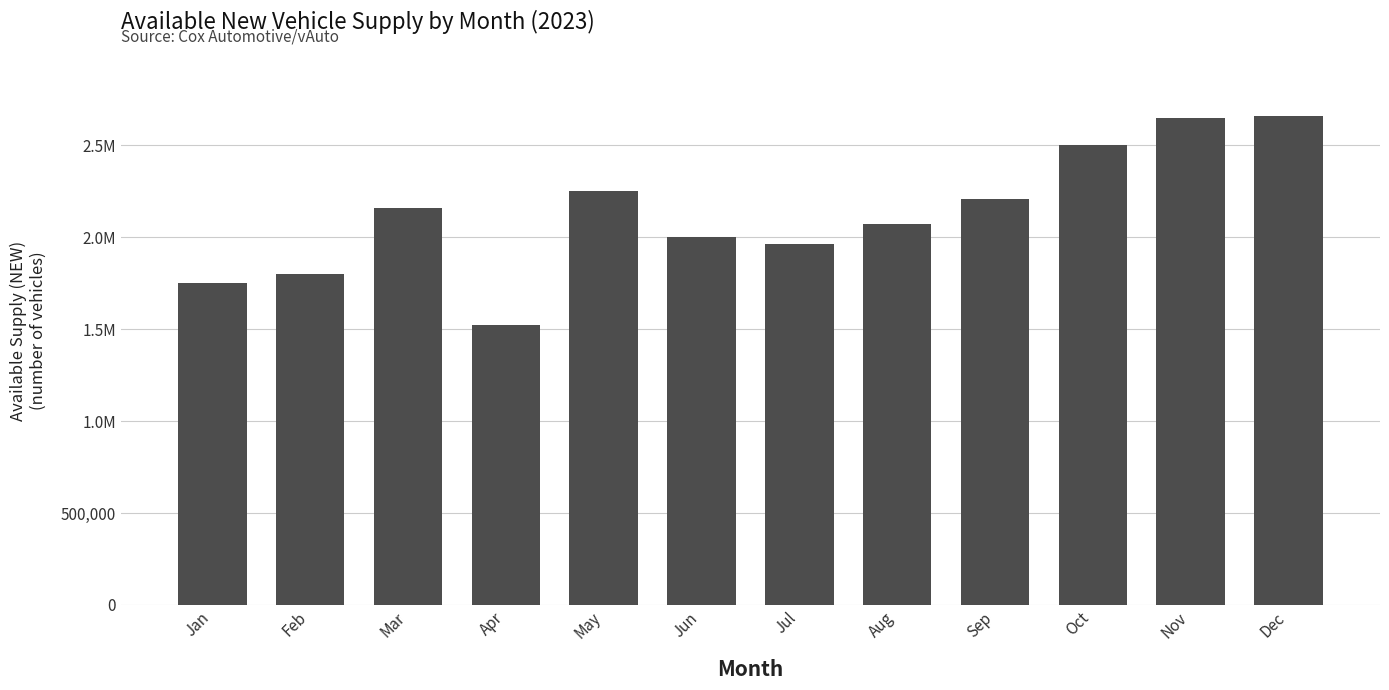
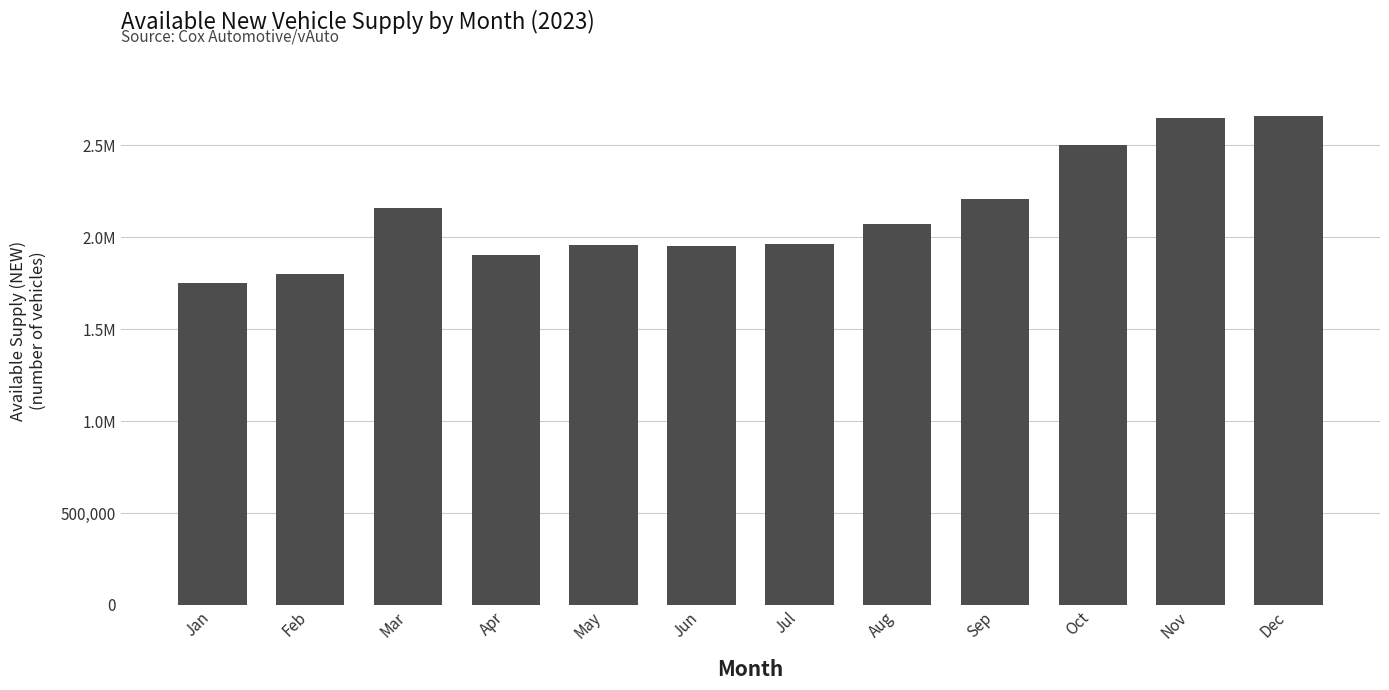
Apr: 1,520,000 -> 1,900,000
May: 2,250,000 -> 1,960,000
Jun: 2,000,000 -> 1,950,000
